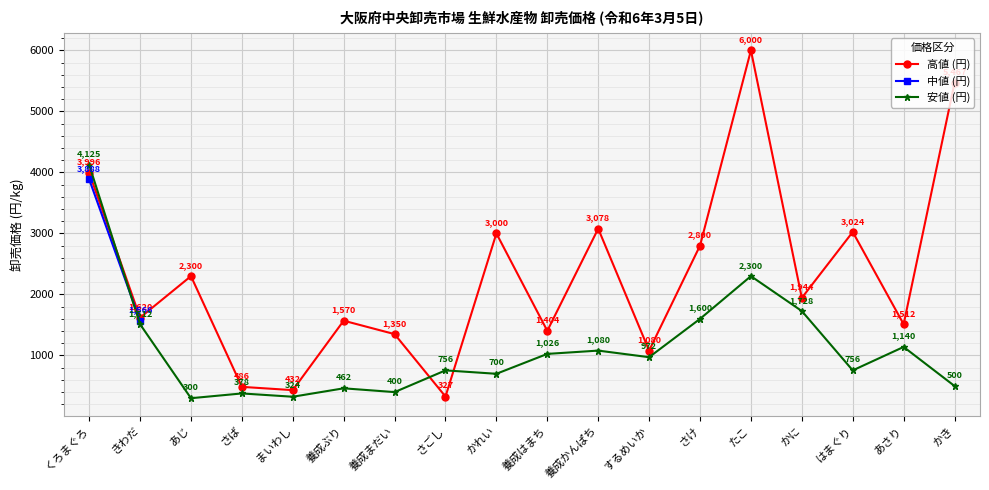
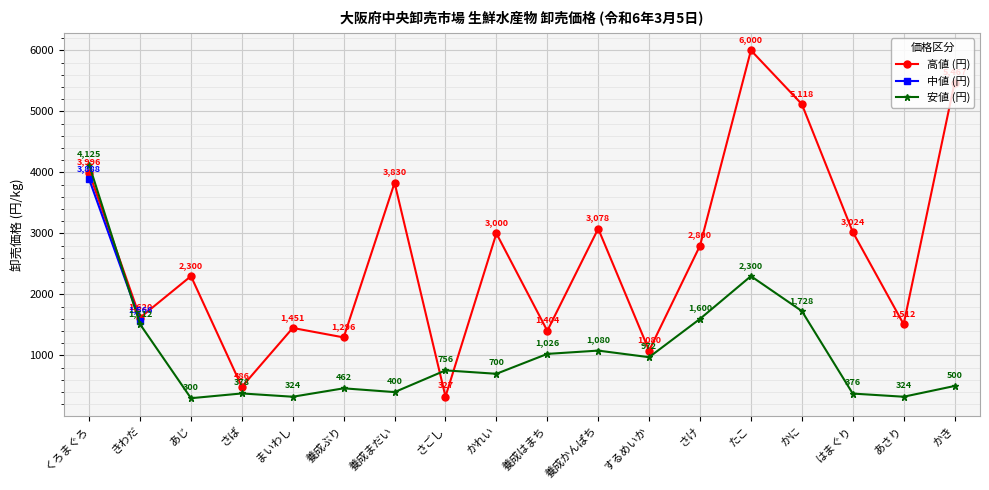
高値 (円), まいわし: 432 -> 1,451
高値 (円), 養成ぶり: 1,570 -> 1,296
高値 (円), 養成まだい: 1,350 -> 3,830
高値 (円), かに: 1,944 -> 5,118
安値 (円), はまぐり: 756 -> 376
安値 (円), あさり: 1,140 -> 324
